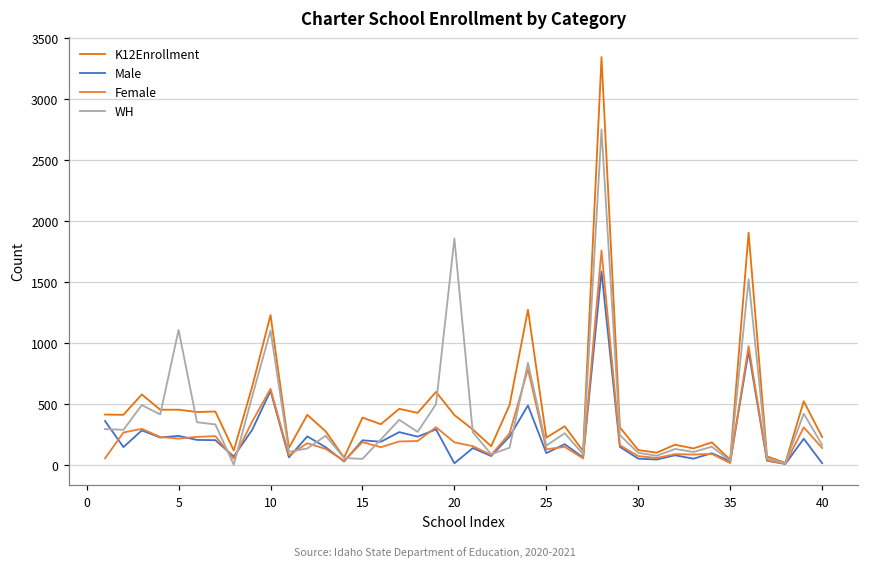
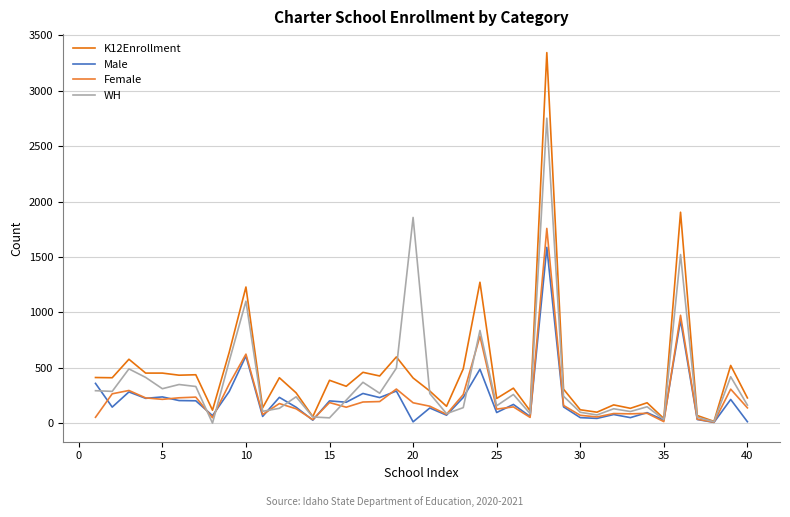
WH, 5: 1110 -> 310
